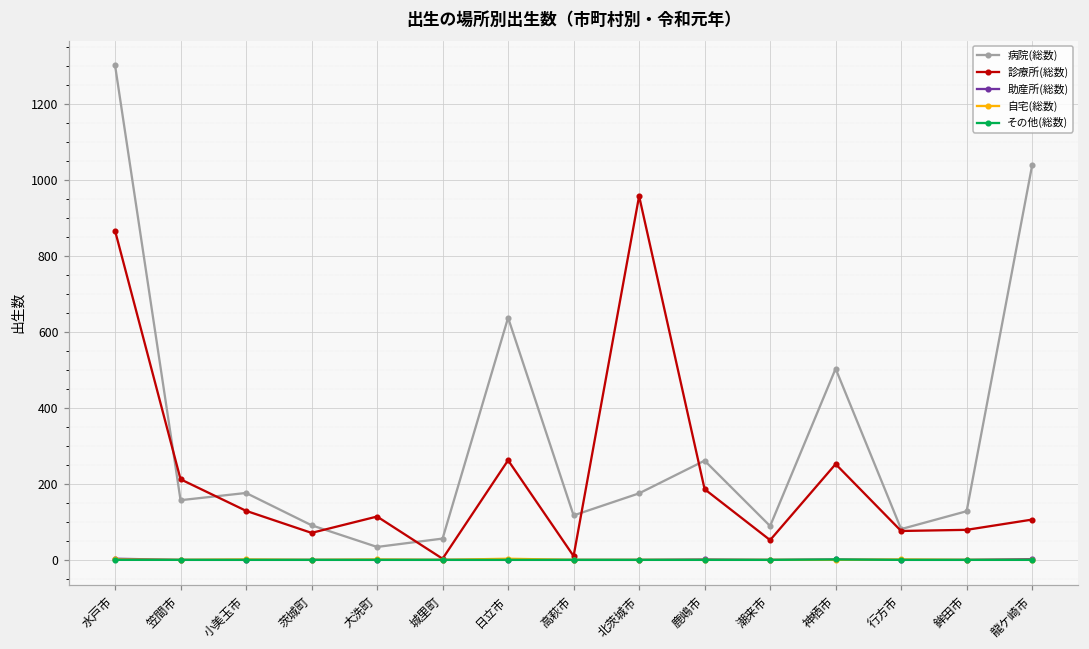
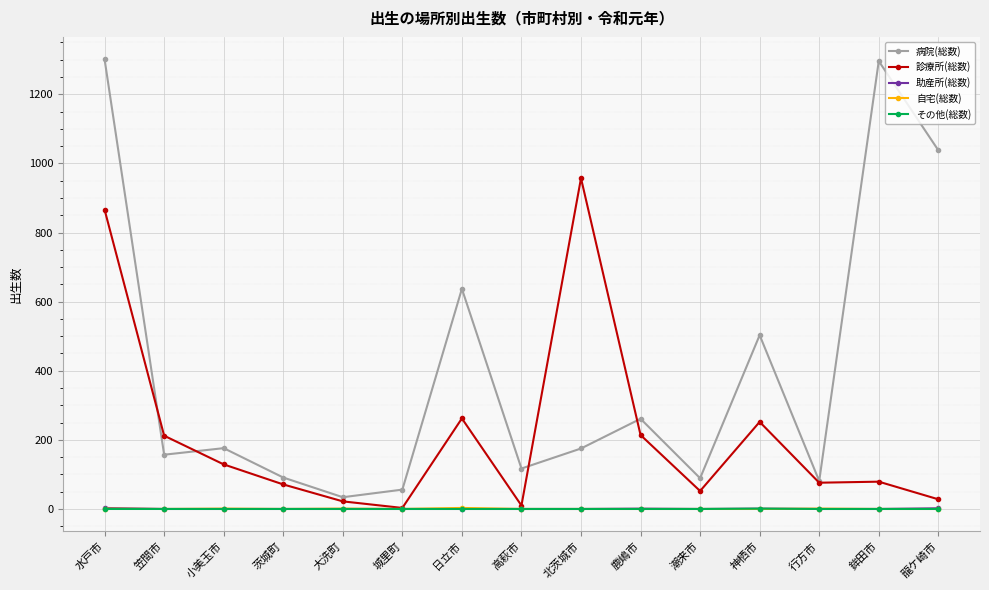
診療所(総数), 大洗町: 110 -> 20
診療所(総数), 鹿嶋市: 190 -> 210
病院(総数), 鉾田市: 130 -> 1300
診療所(総数), 龍ケ崎市: 110 -> 30
